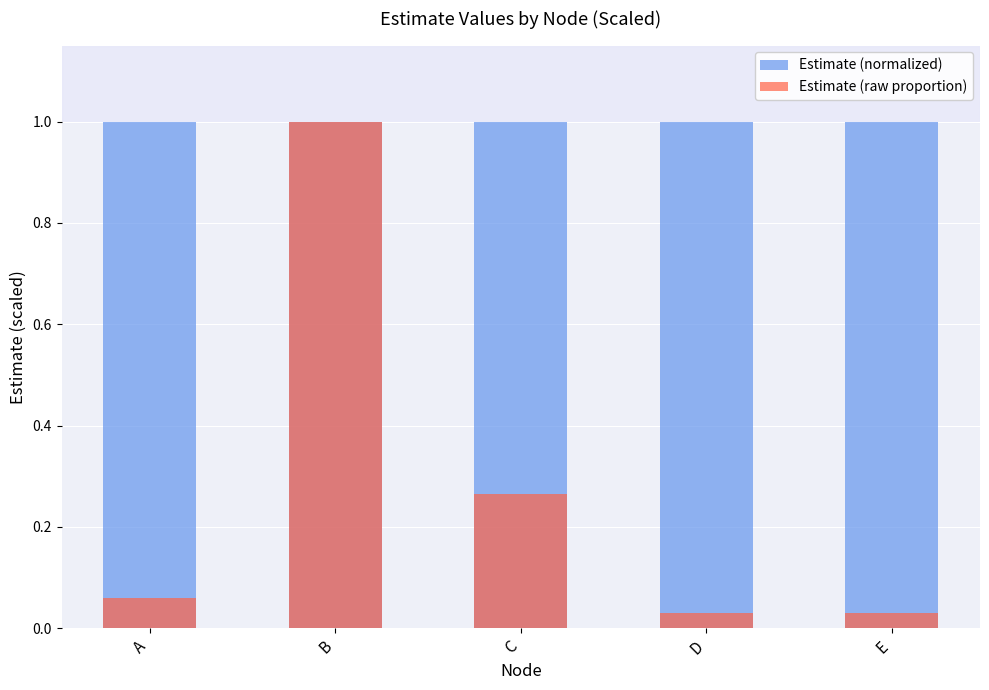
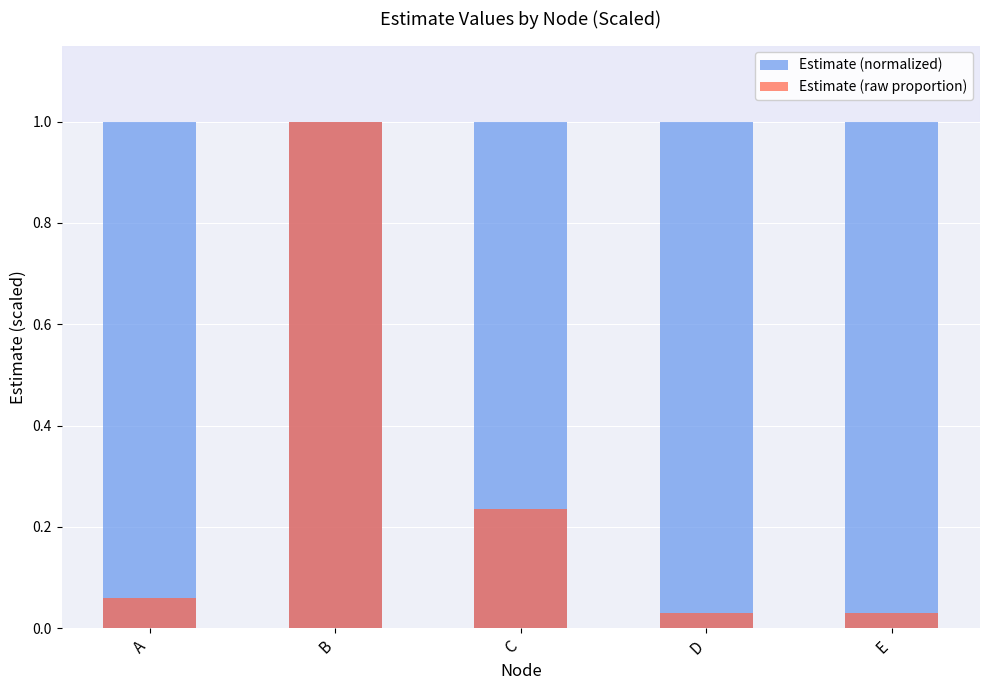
Estimate (raw proportion), C: 0.26 -> 0.24
